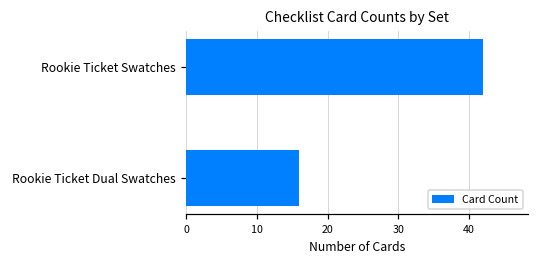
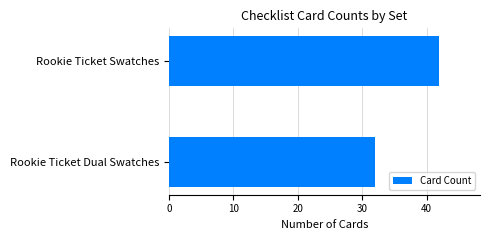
Rookie Ticket Dual Swatches: 16 -> 32
